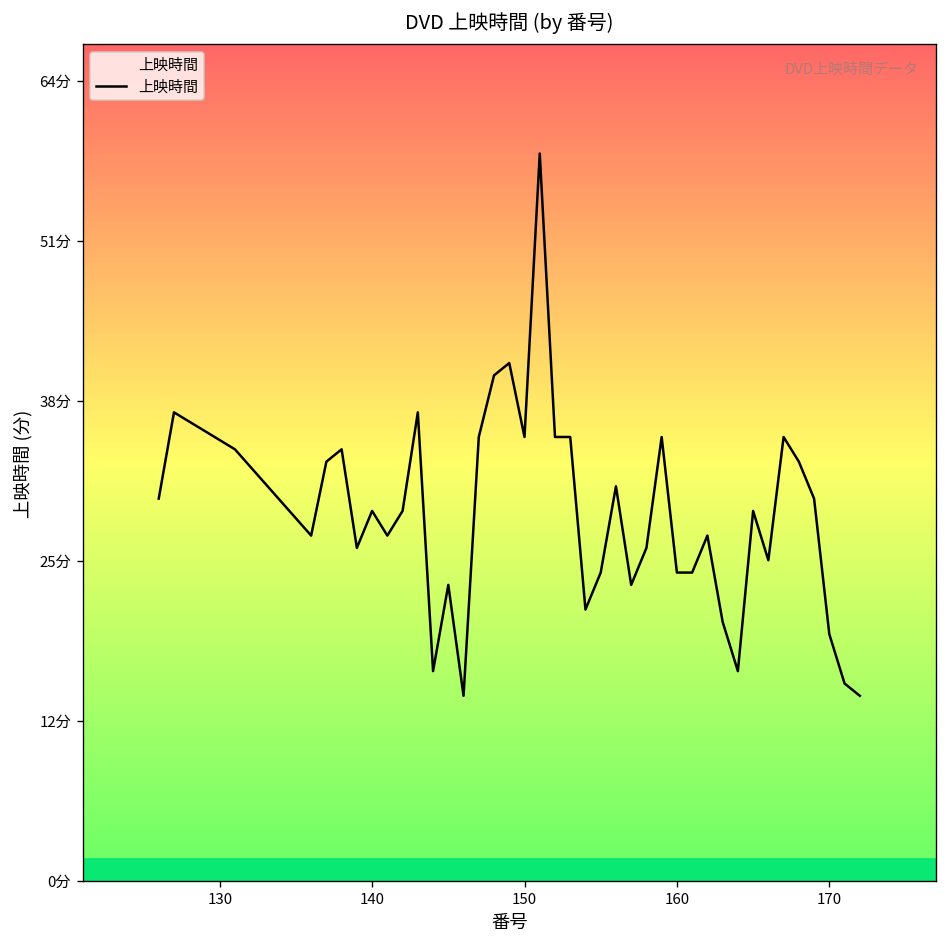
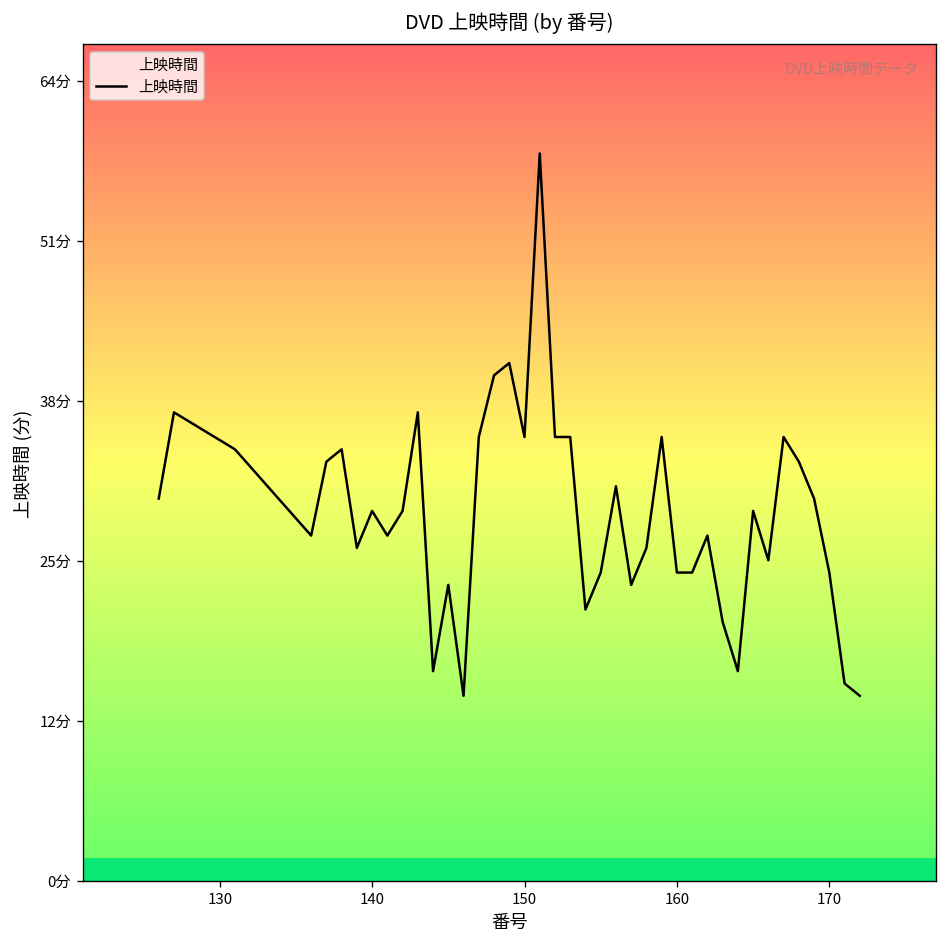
170: 20分 -> 25分
